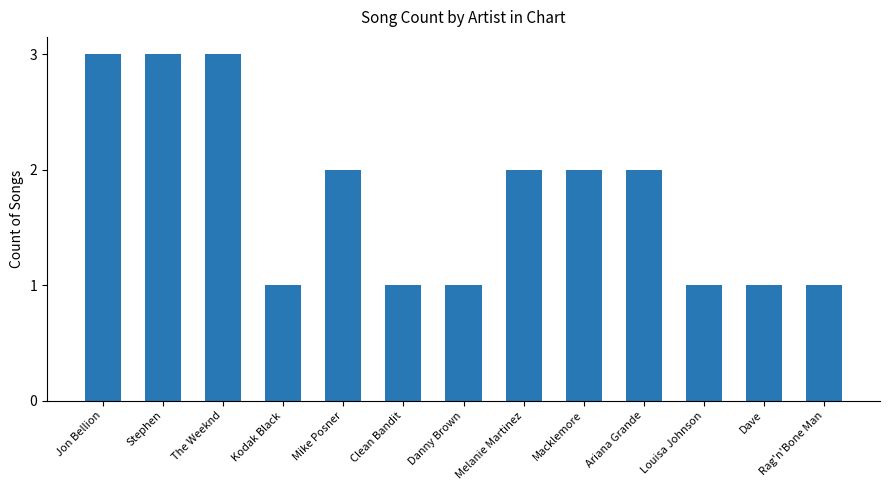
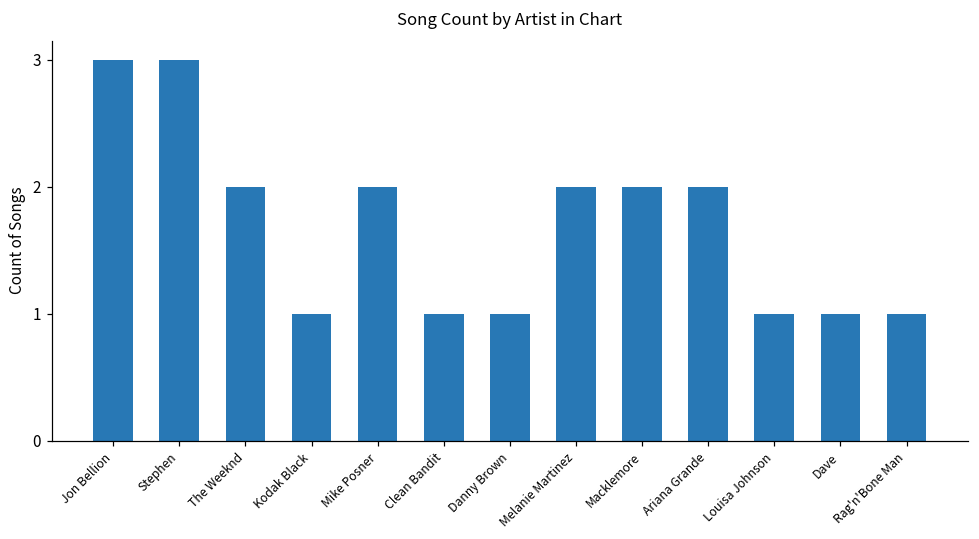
The Weeknd: 3 -> 2
